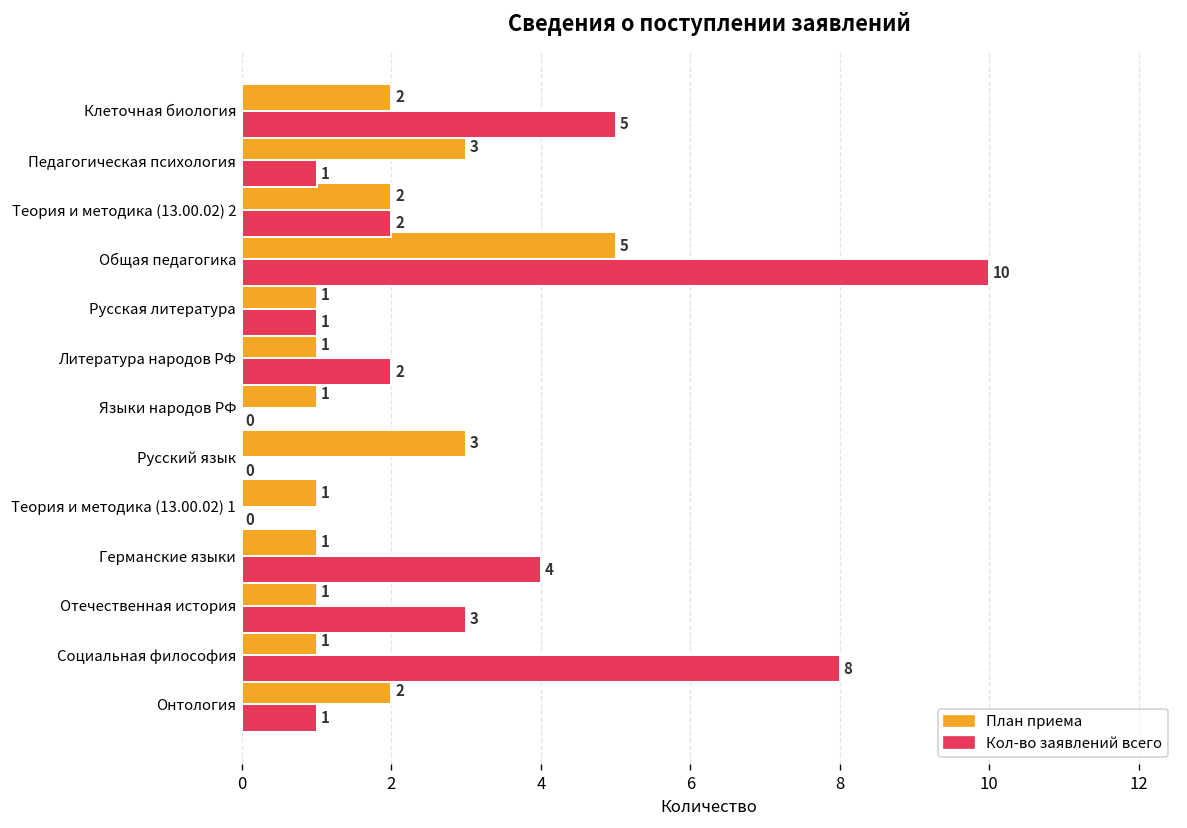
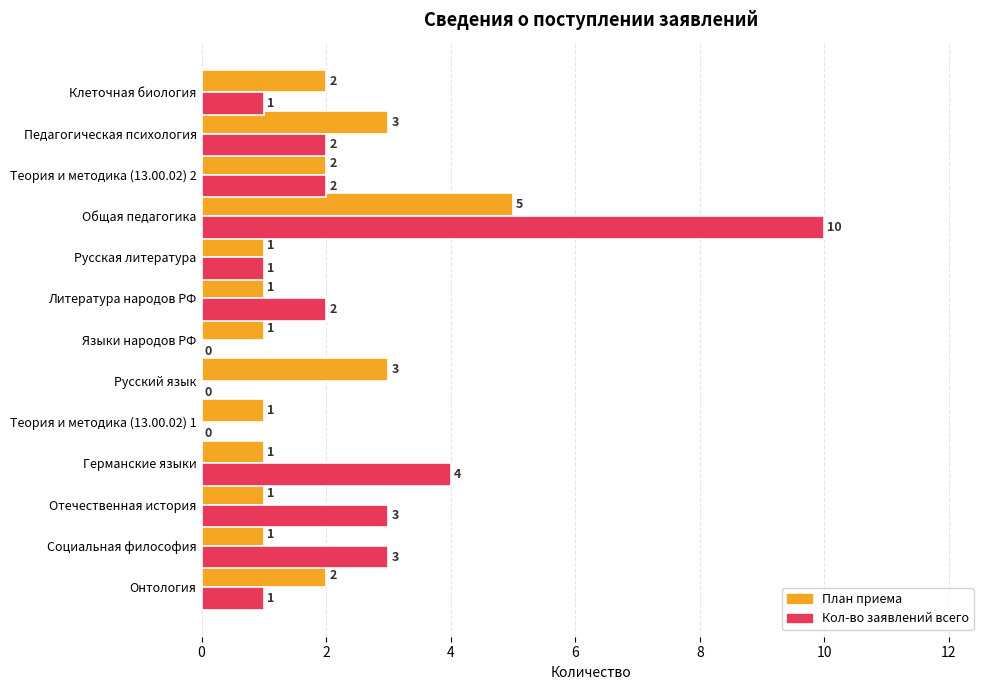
Кол-во заявлений всего, Клеточная биология: 5 -> 1
Кол-во заявлений всего, Педагогическая психология: 1 -> 2
Кол-во заявлений всего, Социальная философия: 8 -> 3
